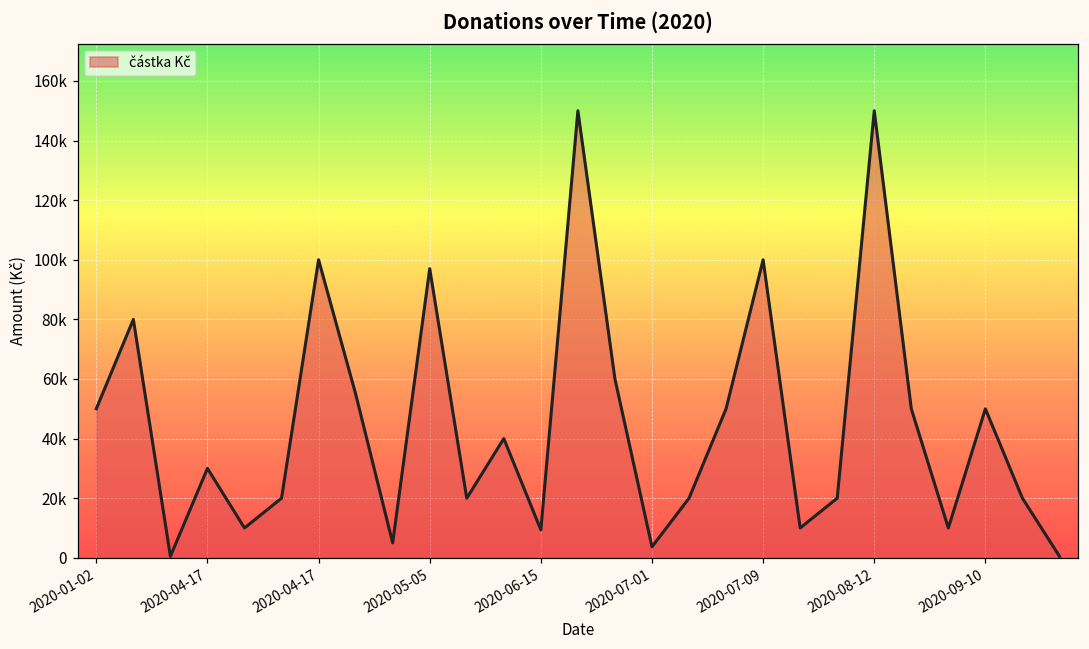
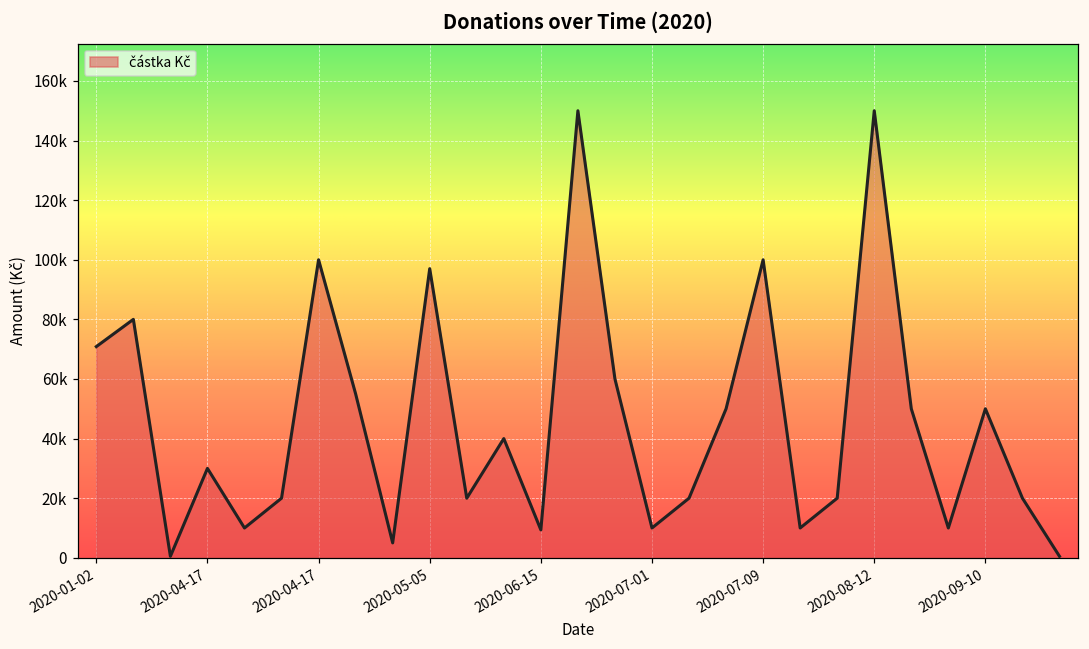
2020-01-02: 50000 -> 71000
2020-07-01: 4000 -> 10000
